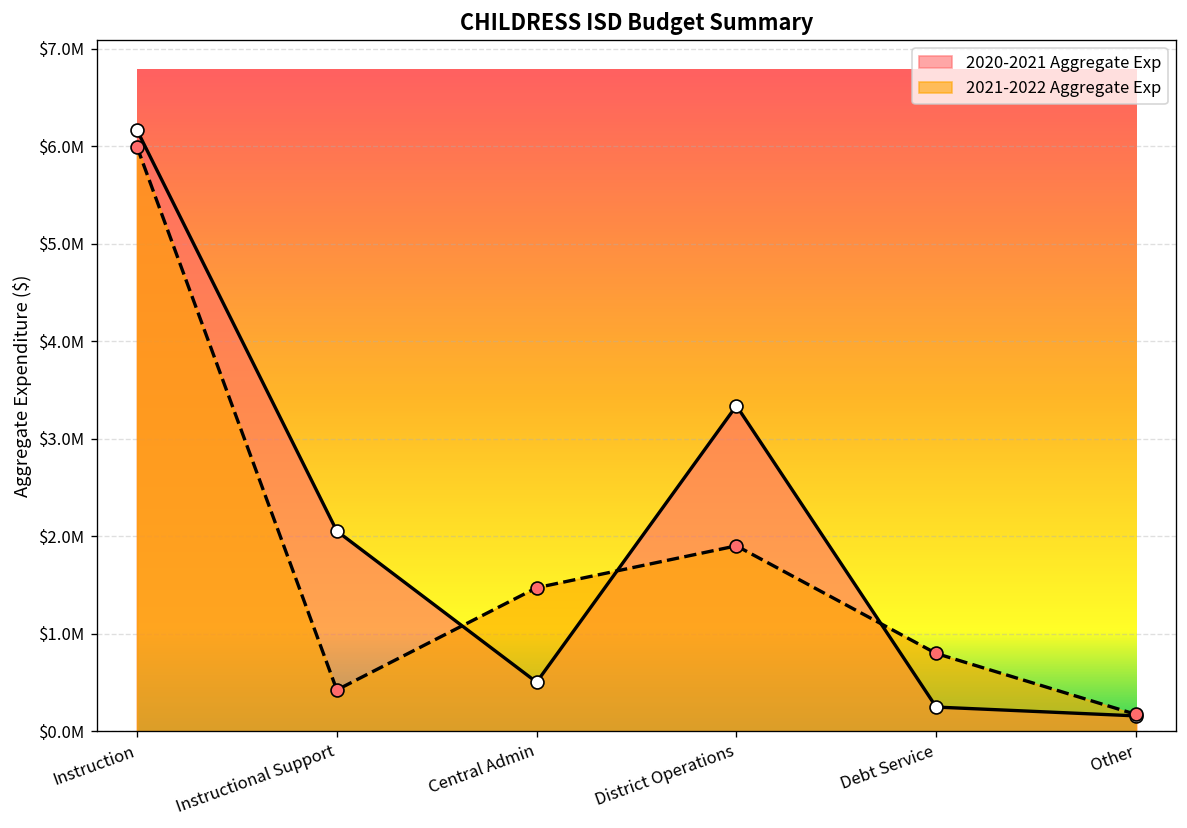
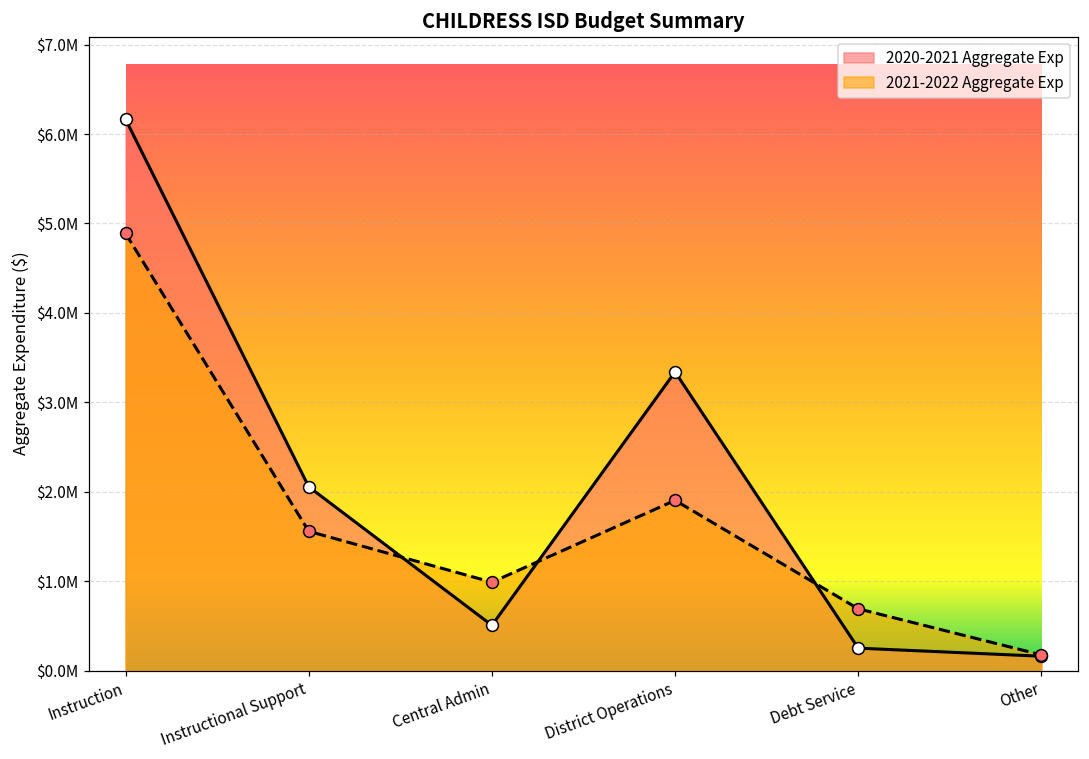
2021-2022 Aggregate Exp, Instruction: $6000000 -> $4900000
2021-2022 Aggregate Exp, Instructional Support: $400000 -> $1600000
2021-2022 Aggregate Exp, Central Admin: $1500000 -> $1000000
2021-2022 Aggregate Exp, Debt Service: $800000 -> $700000
